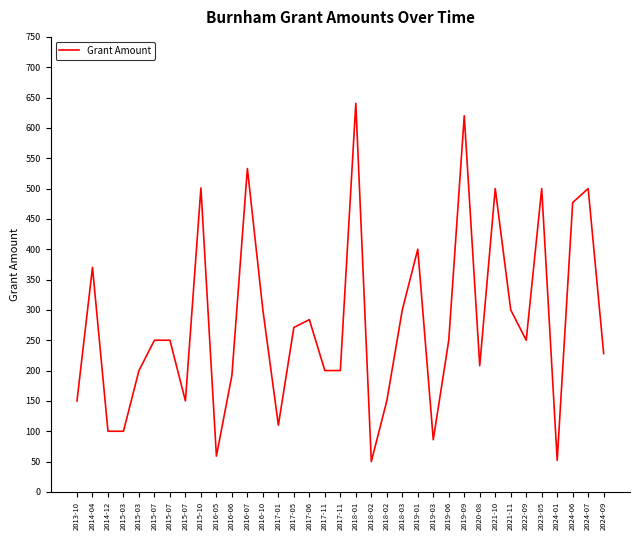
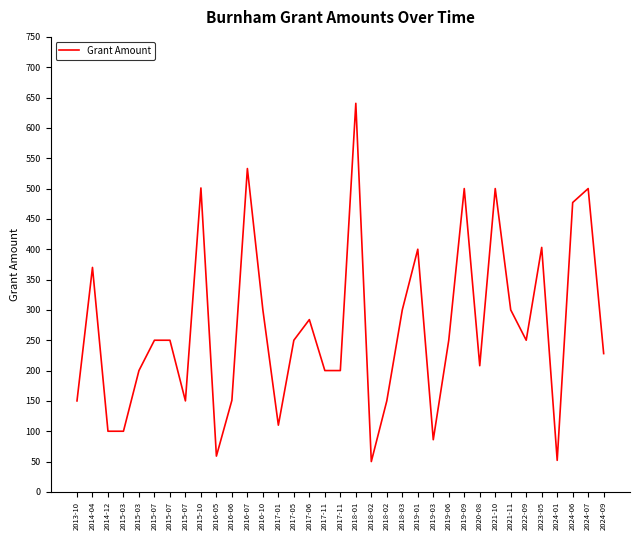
2016-06: 190 -> 150
2017-05: 270 -> 250
2019-09: 620 -> 500
2023-05: 500 -> 400
